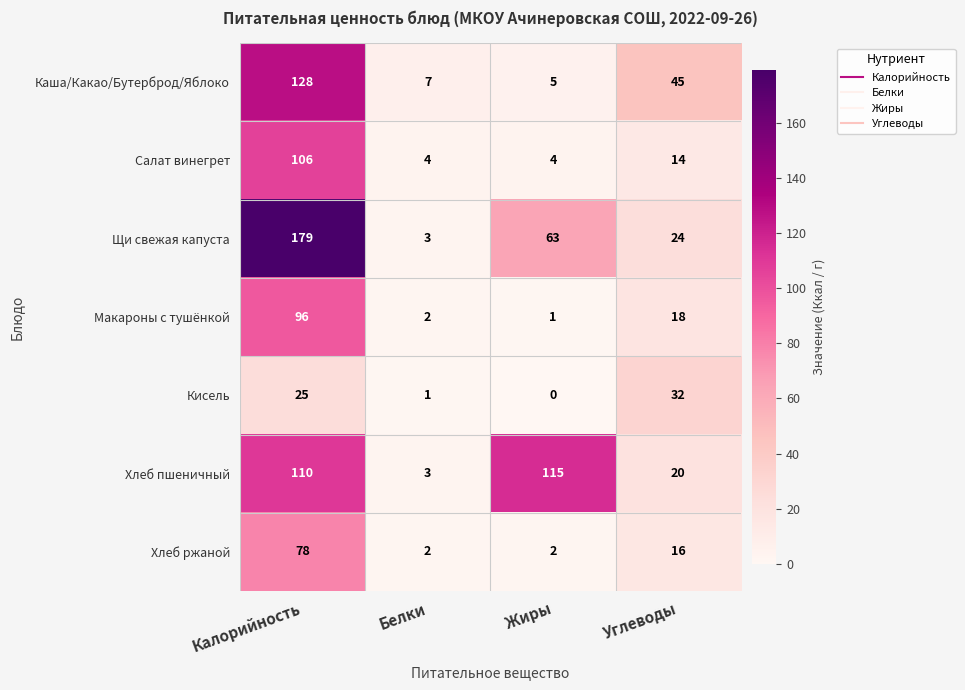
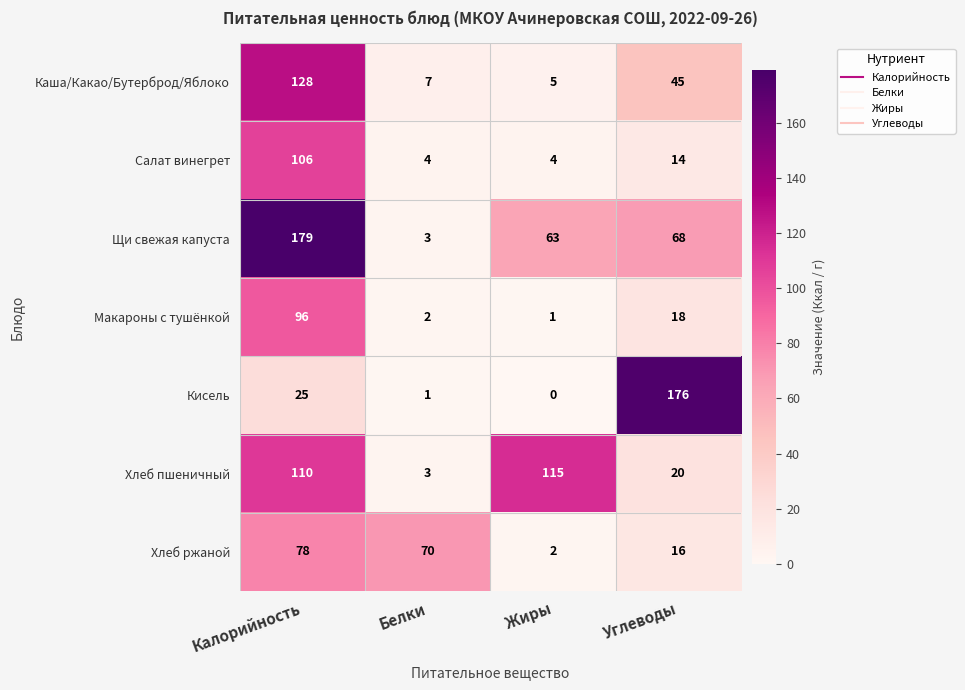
Щи свежая капуста, Углеводы: 24 -> 68
Кисель, Углеводы: 32 -> 176
Хлеб ржаной, Белки: 2 -> 70
